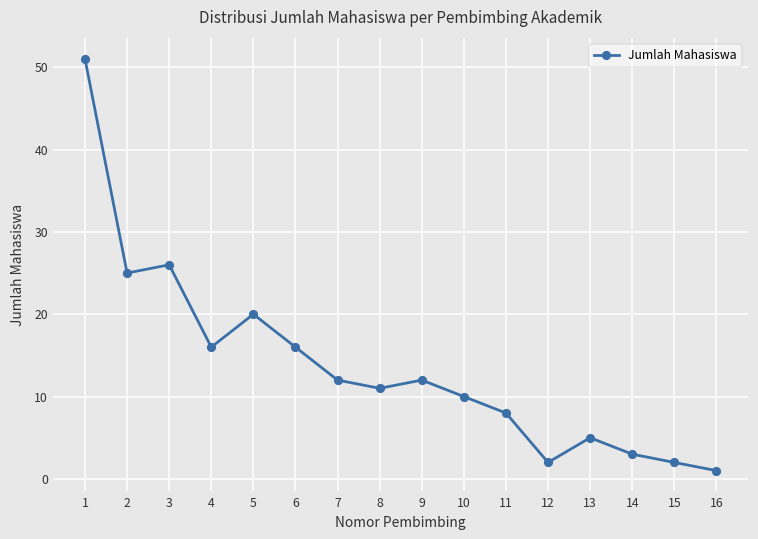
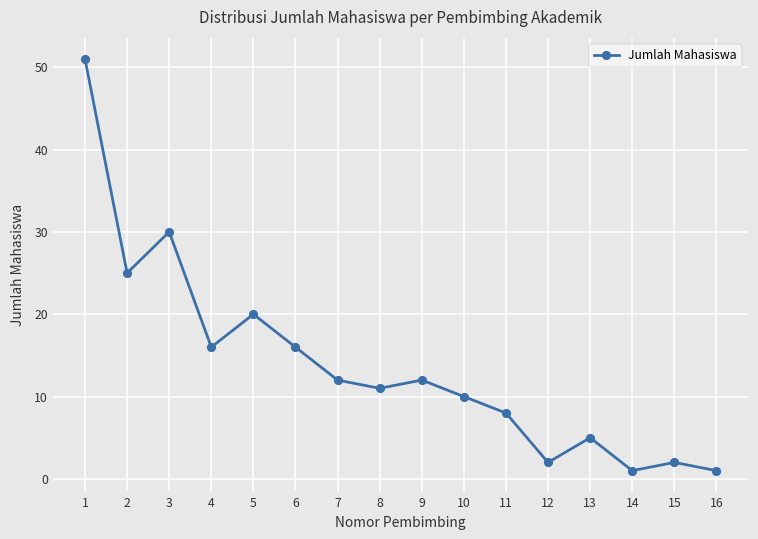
3: 26 -> 30
14: 3 -> 1
